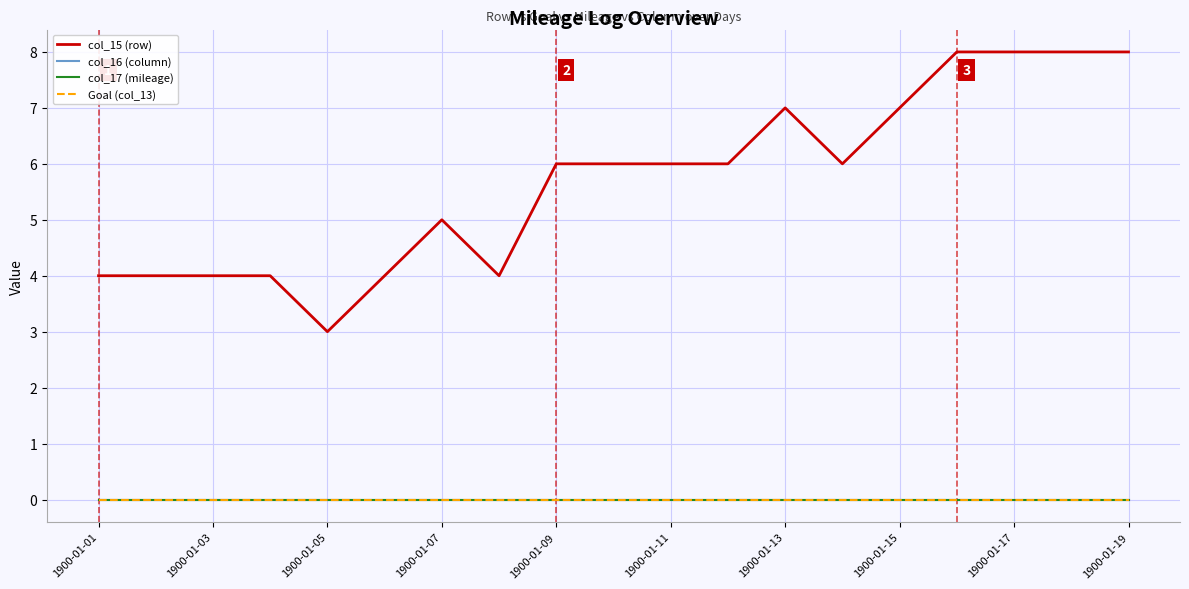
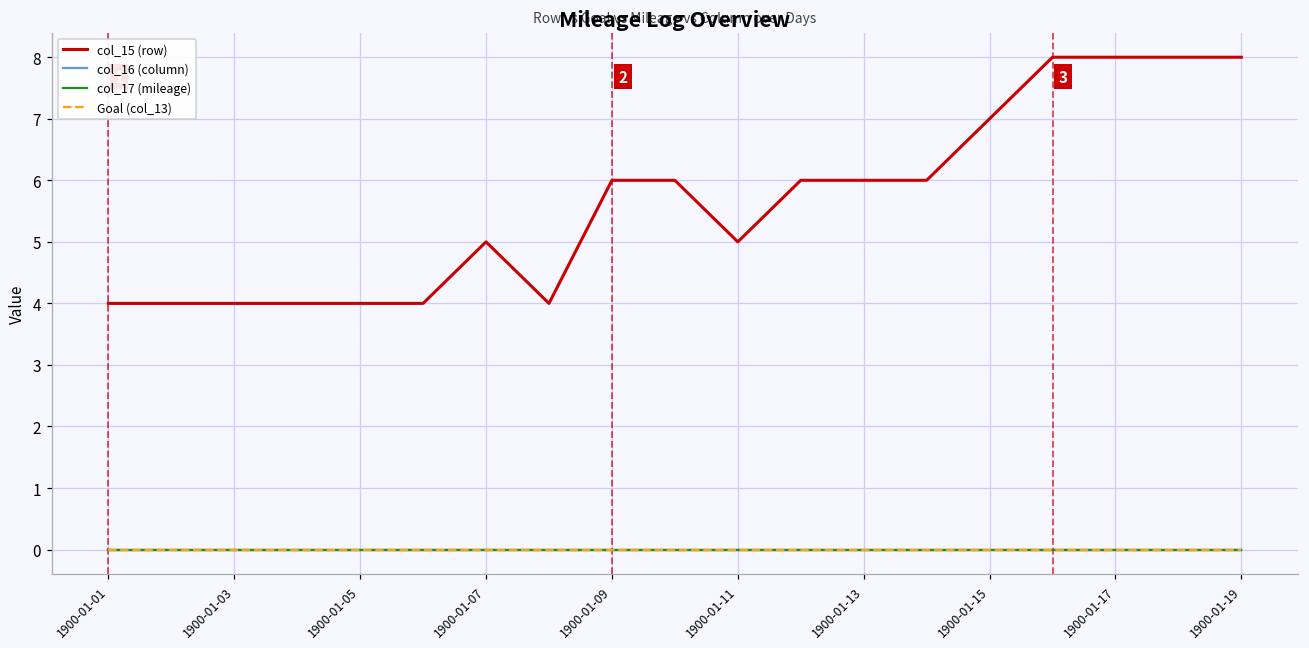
col_15 (row), 1900-01-05: 3 -> 4
col_15 (row), 1900-01-11: 6 -> 5
col_15 (row), 1900-01-13: 7 -> 6
